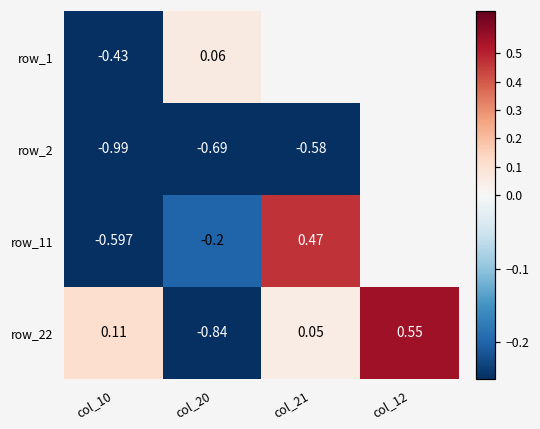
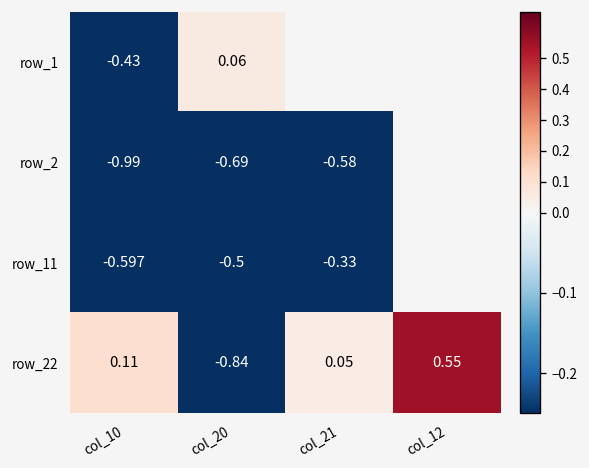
row_11, col_20: -0.2 -> -0.5
row_11, col_21: 0.47 -> -0.33
